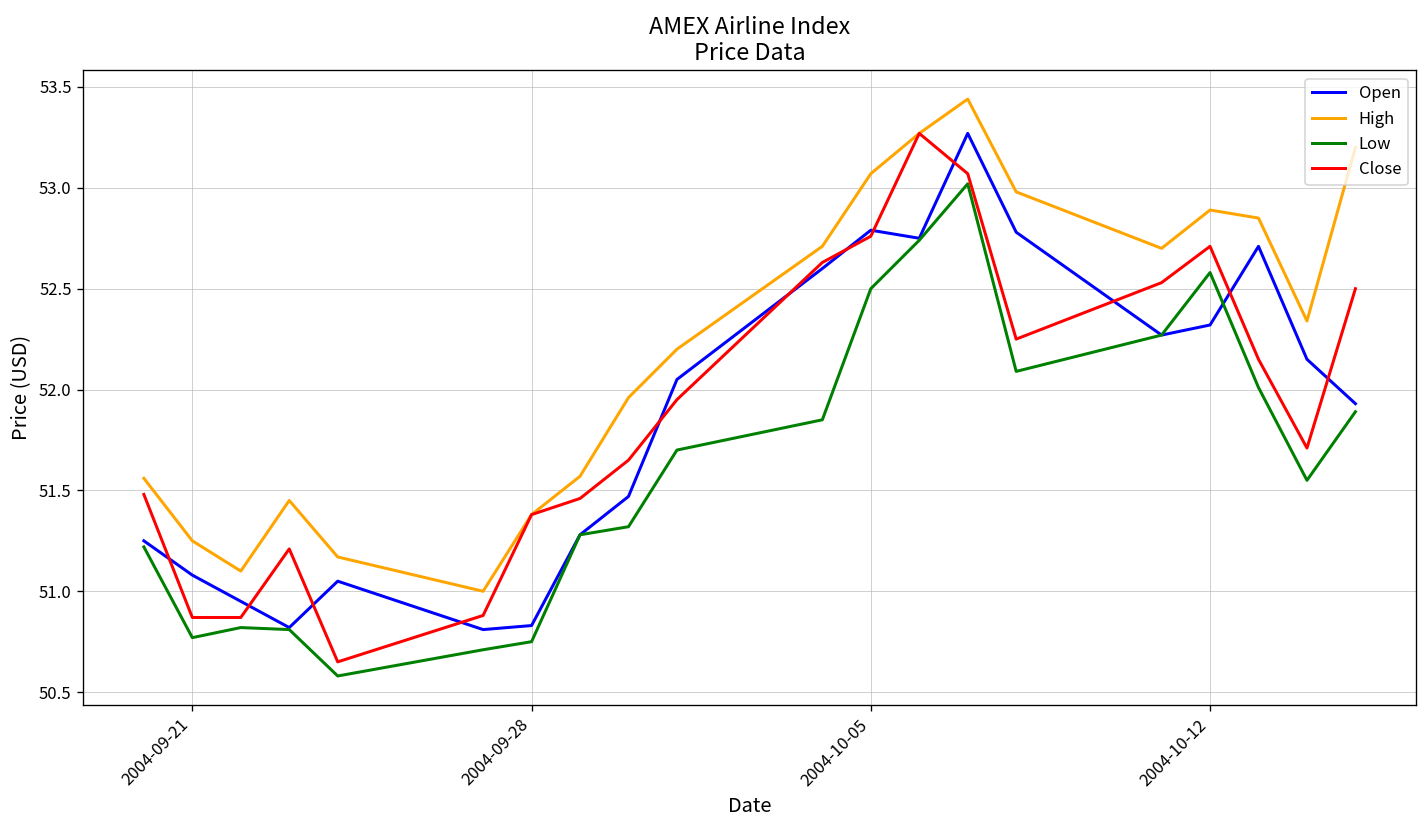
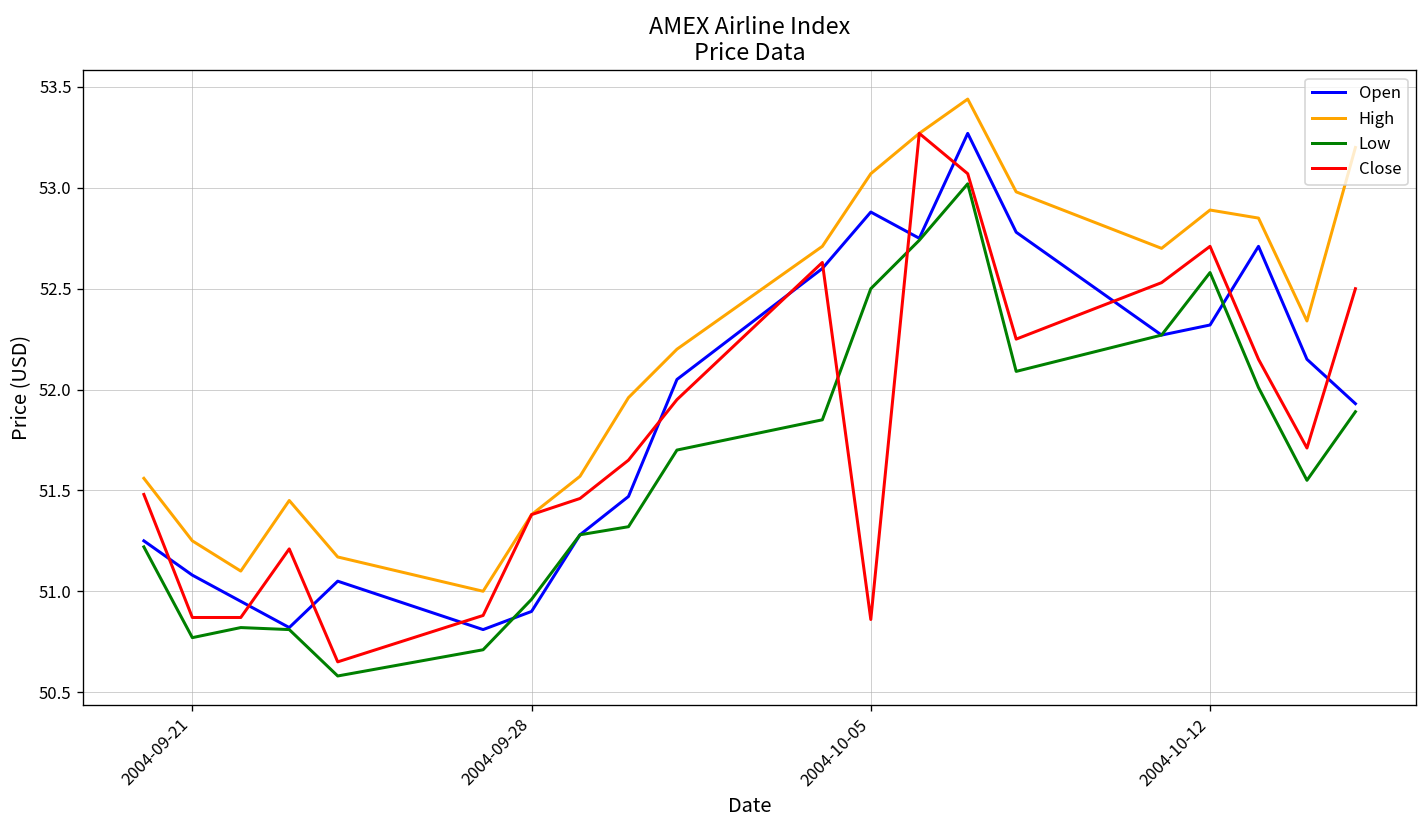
Open, 2004-09-28: 50.83 -> 50.90
Low, 2004-09-28: 50.75 -> 50.96
Open, 2004-10-05: 52.79 -> 52.88
Close, 2004-10-05: 52.76 -> 50.86
